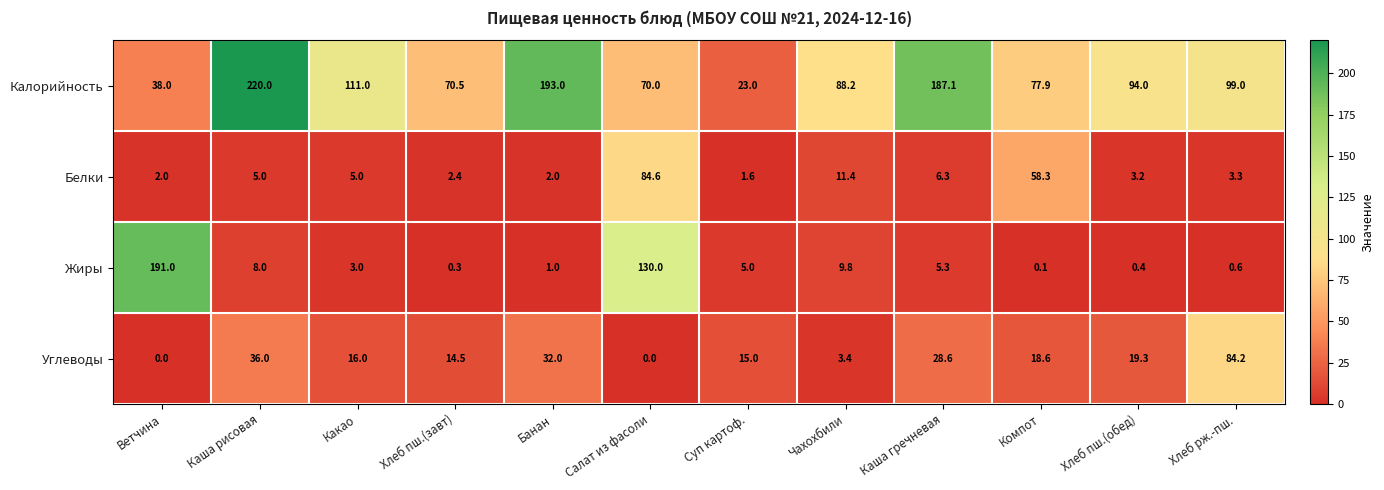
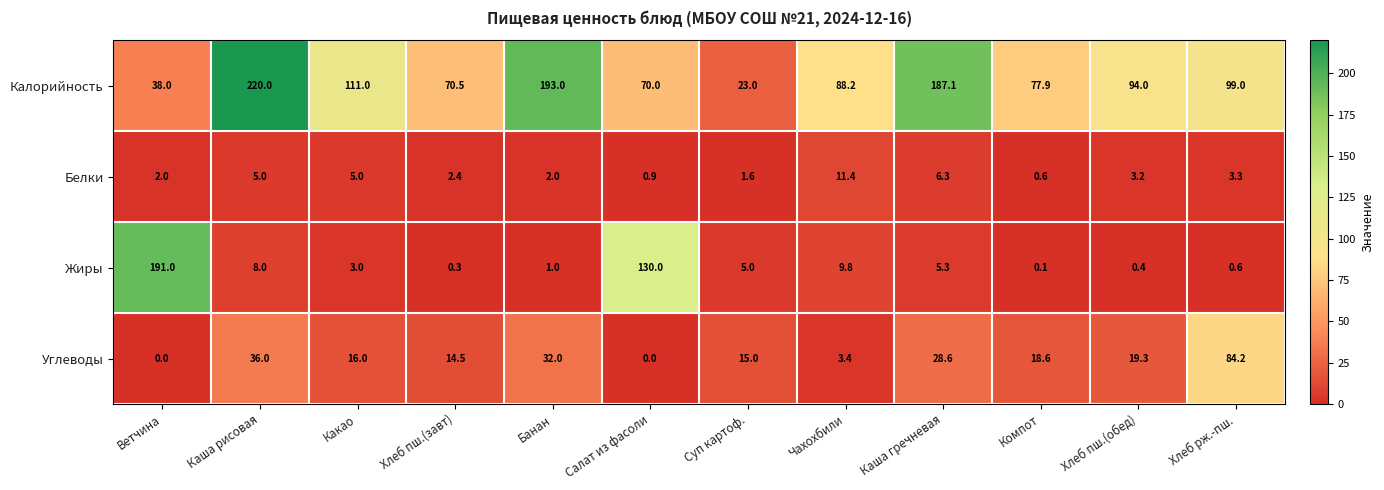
Белки, Салат из фасоли: 84.6 -> 0.9
Белки, Компот: 58.3 -> 0.6
